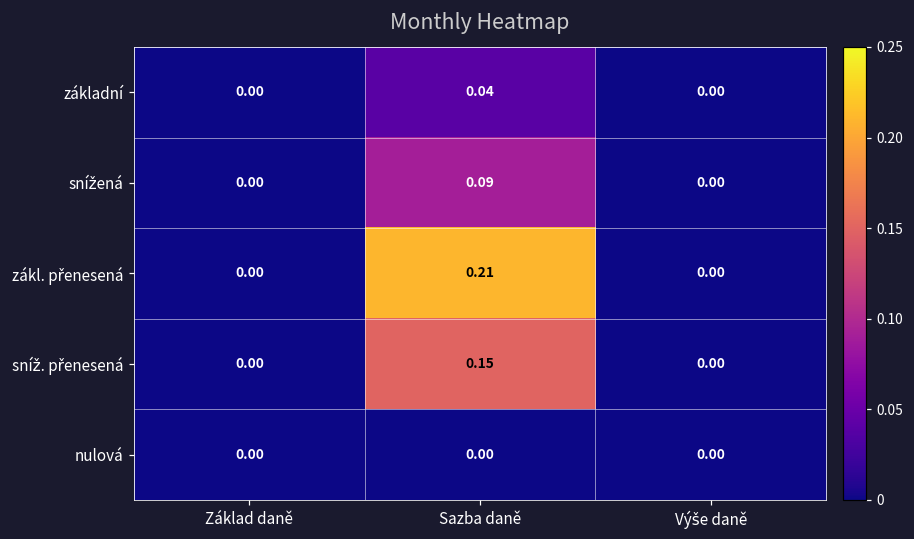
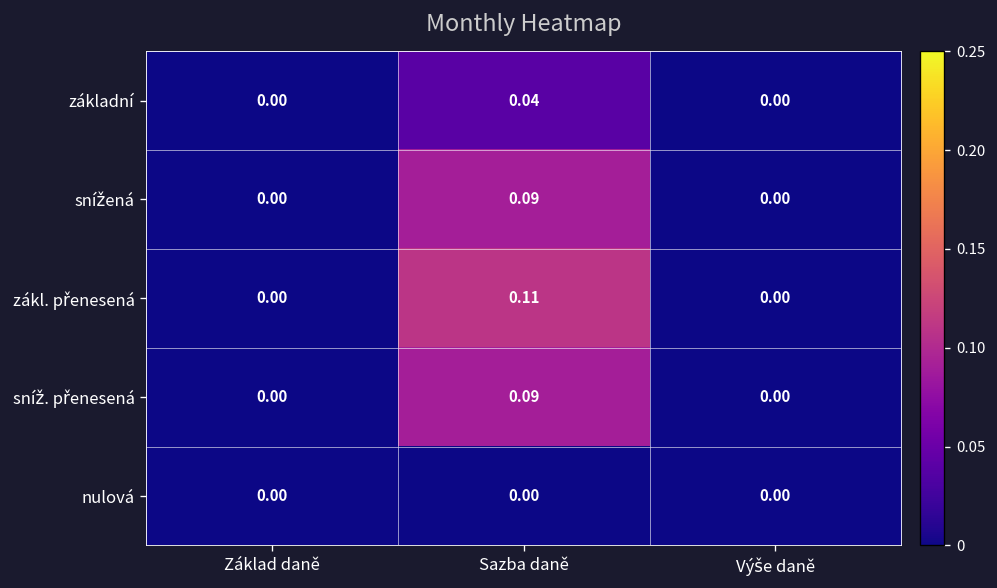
zákl. přenesená, Sazba daně: 0.21 -> 0.11
sníž. přenesená, Sazba daně: 0.15 -> 0.09
